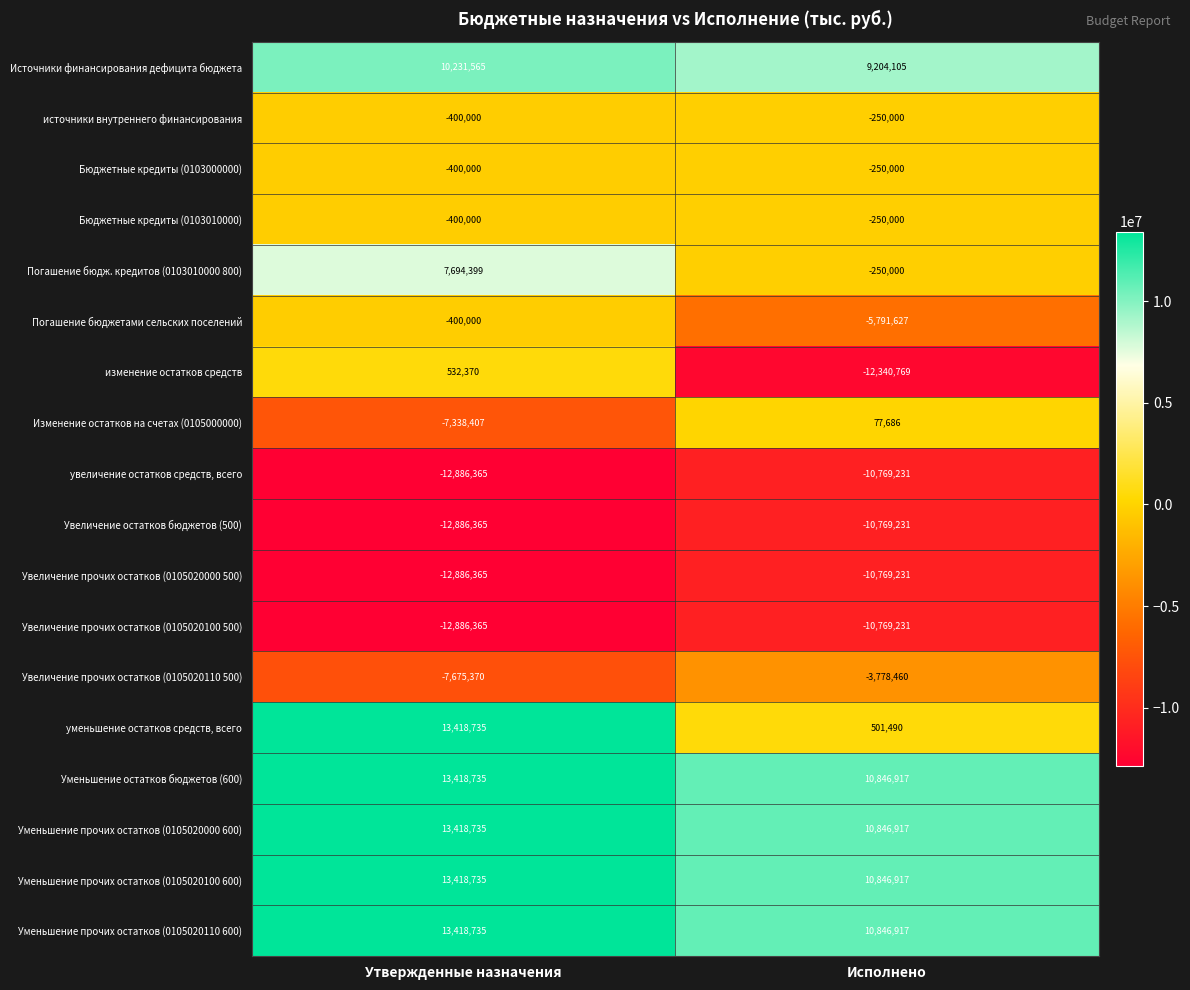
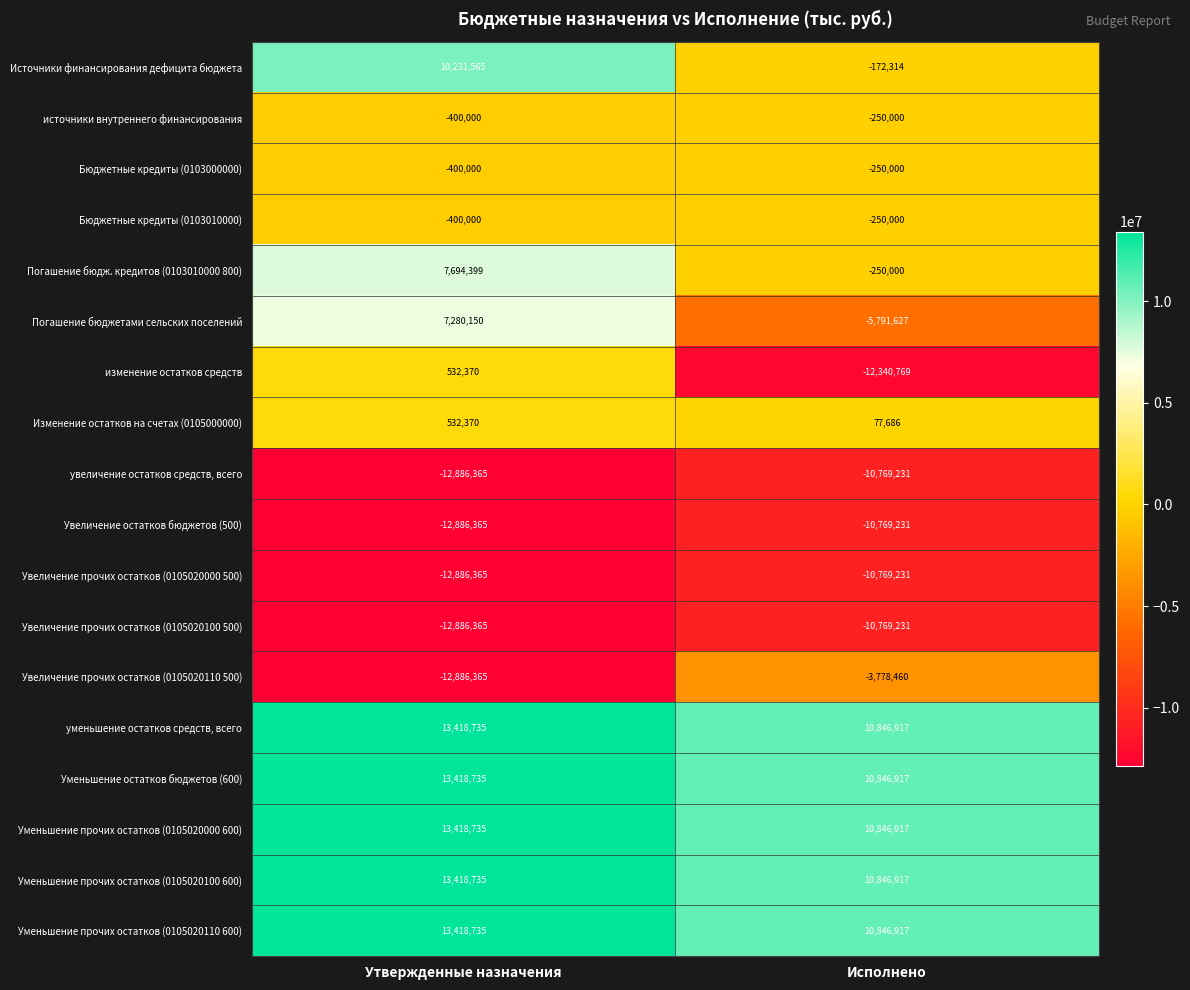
Источники финансирования дефицита бюджета, Исполнено: 9,204,105 -> -172,314
Погашение бюджетами сельских поселений, Утвержденные назначения: -400,000 -> 7,280,150
Изменение остатков на счетах (0105000000), Утвержденные назначения: -7,338,407 -> 532,370
Увеличение прочих остатков (0105020110 500), Утвержденные назначения: -7,675,370 -> -12,886,365
уменьшение остатков средств, всего, Исполнено: 501,490 -> 10,846,917
